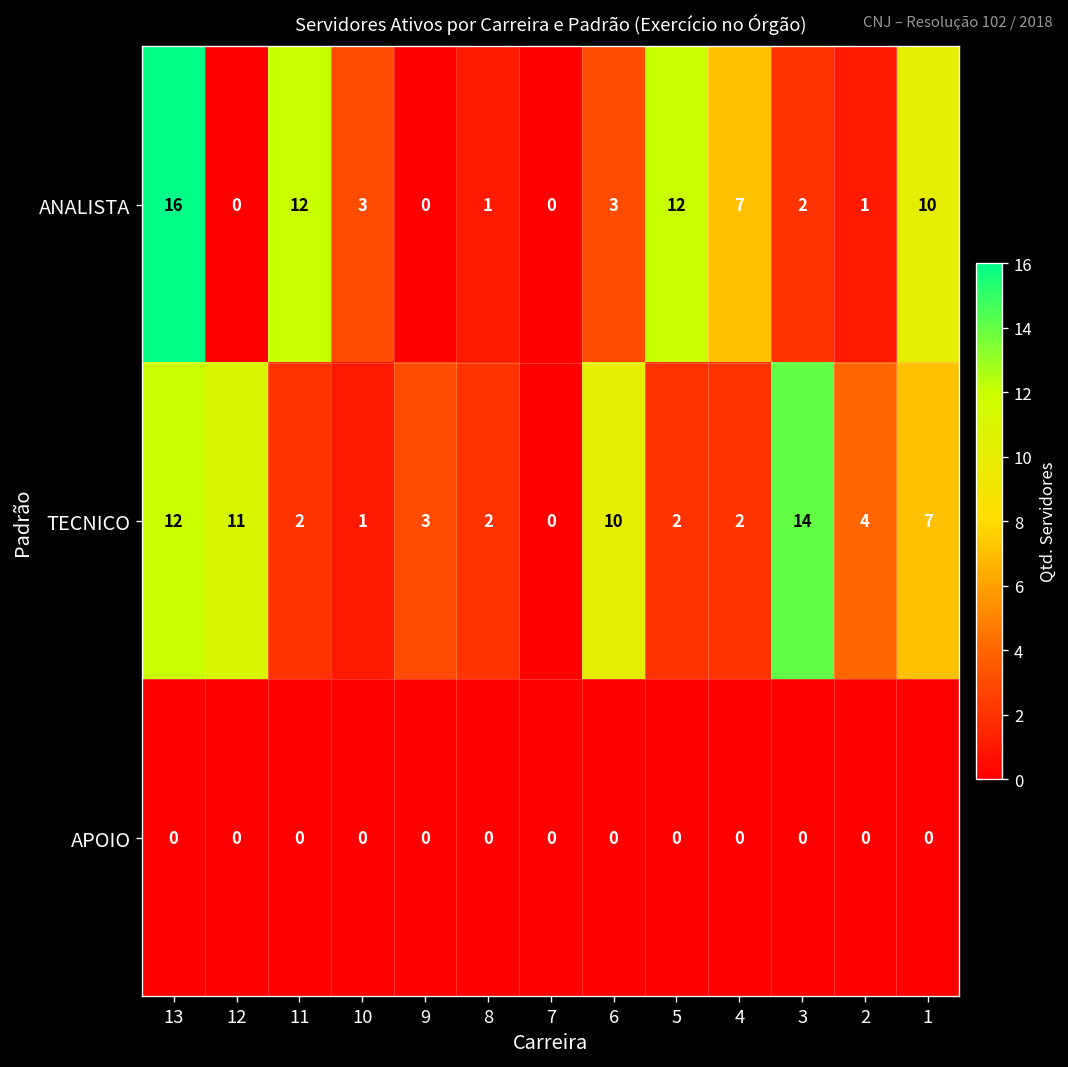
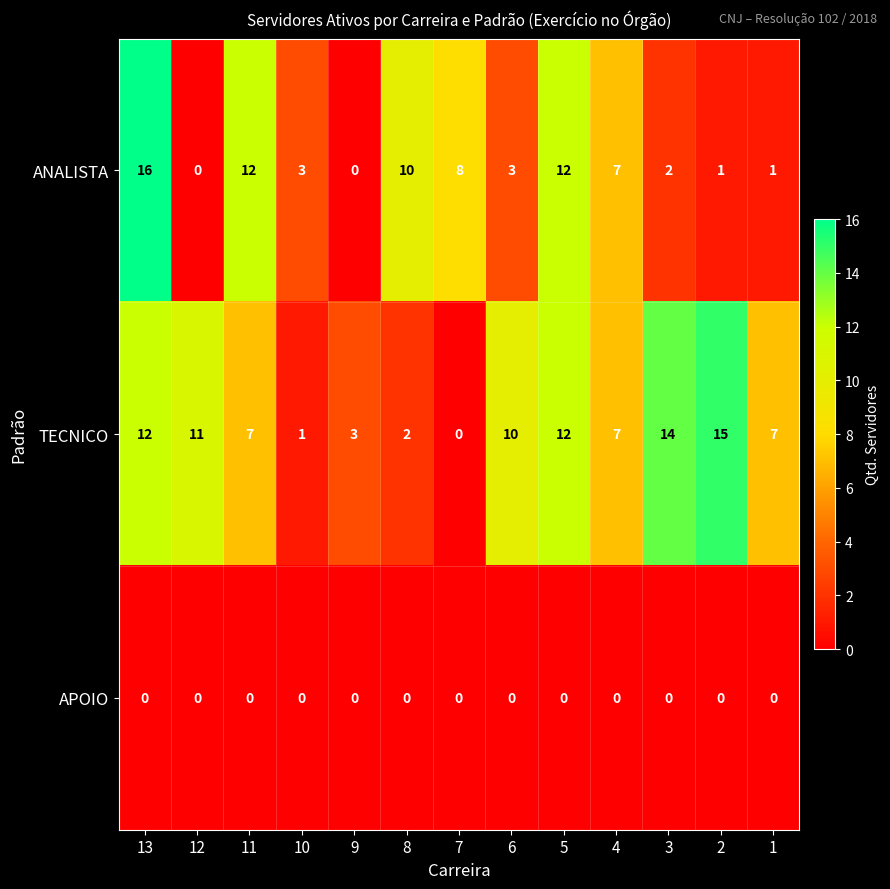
ANALISTA, 8: 1 -> 10
ANALISTA, 7: 0 -> 8
ANALISTA, 1: 10 -> 1
TECNICO, 11: 2 -> 7
TECNICO, 5: 2 -> 12
TECNICO, 4: 2 -> 7
TECNICO, 2: 4 -> 15
